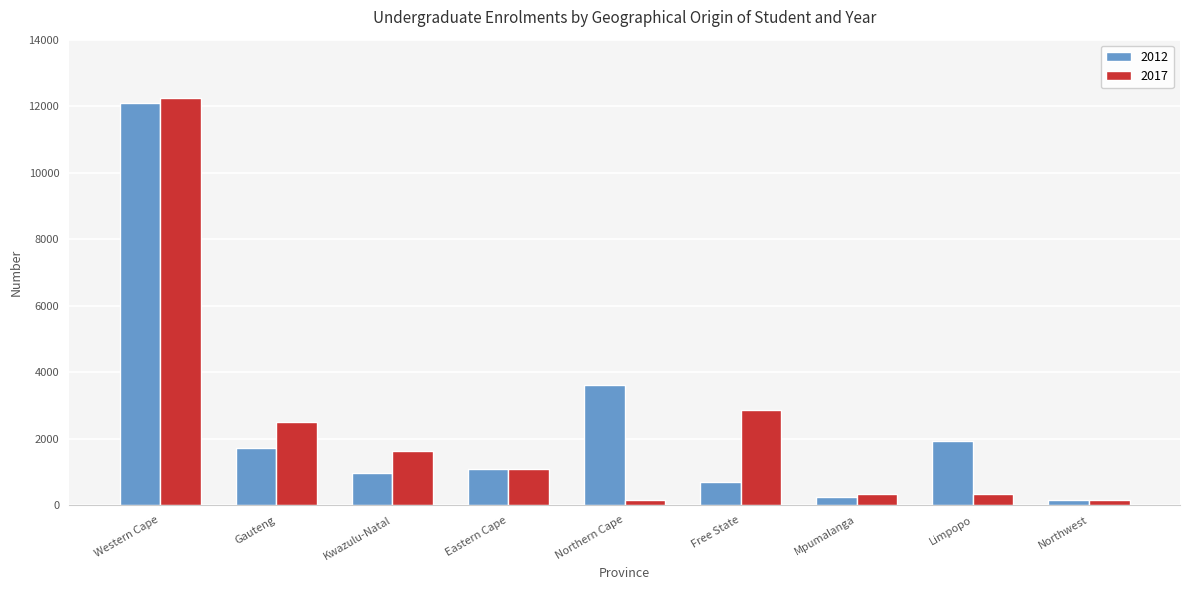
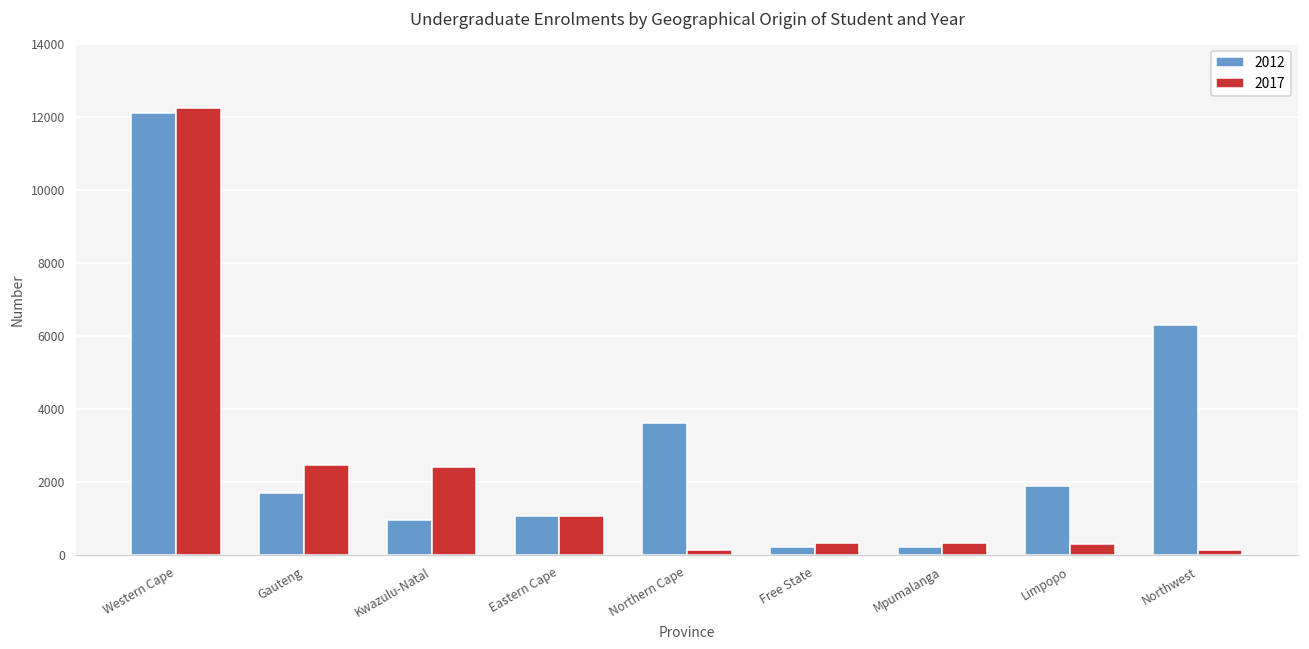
2017, Kwazulu-Natal: 1600 -> 2400
2012, Free State: 700 -> 200
2017, Free State: 2800 -> 400
2012, Northwest: 100 -> 6300
